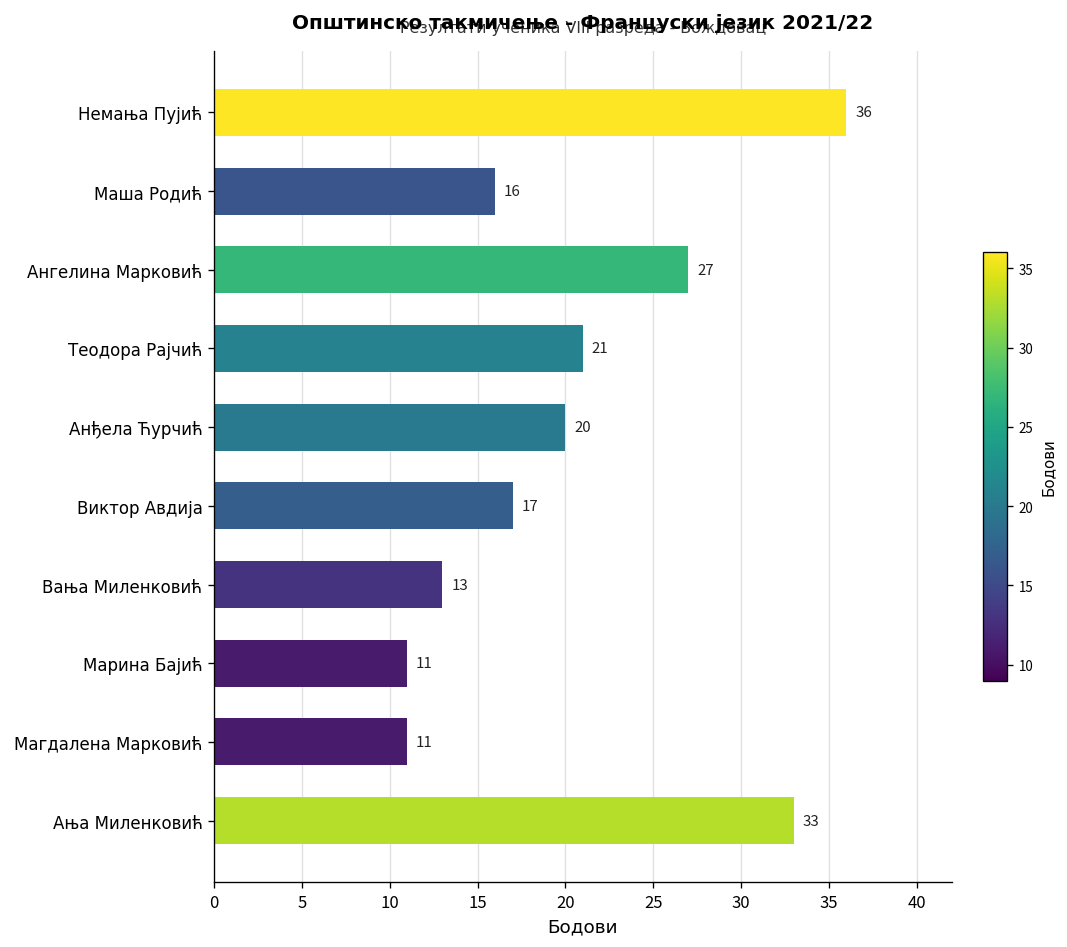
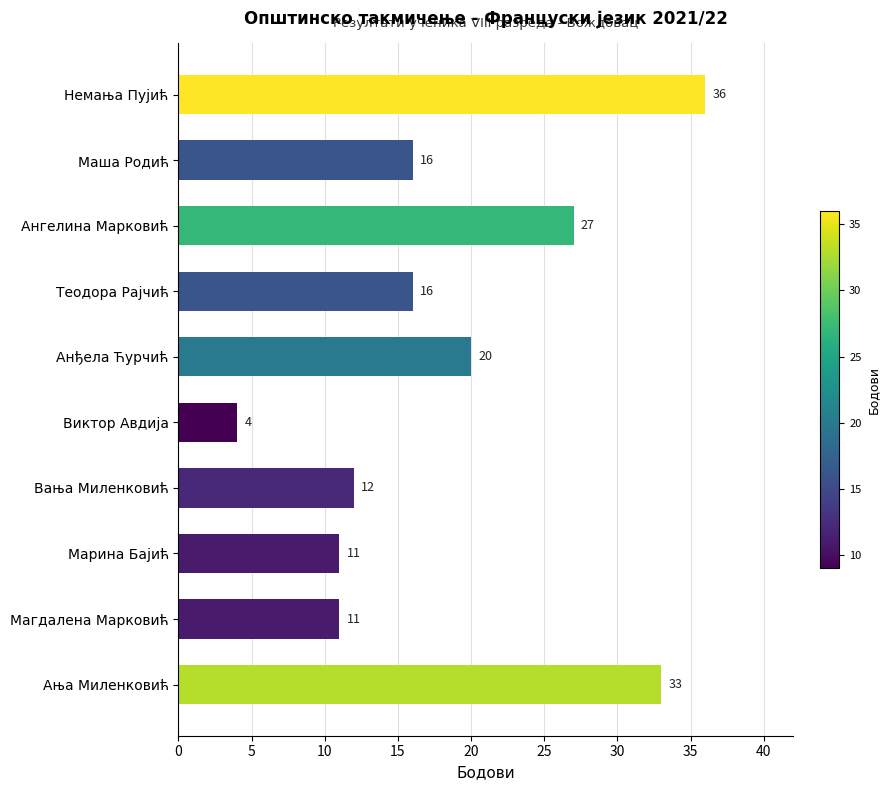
Теодора Рајчић: 21 -> 16
Виктор Авдија: 17 -> 4
Вања Миленковић: 13 -> 12
